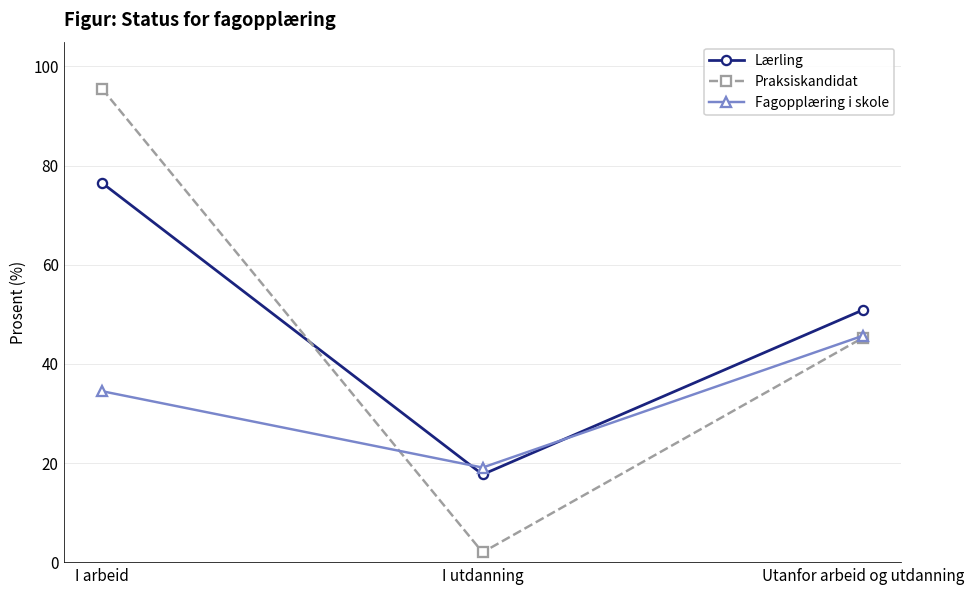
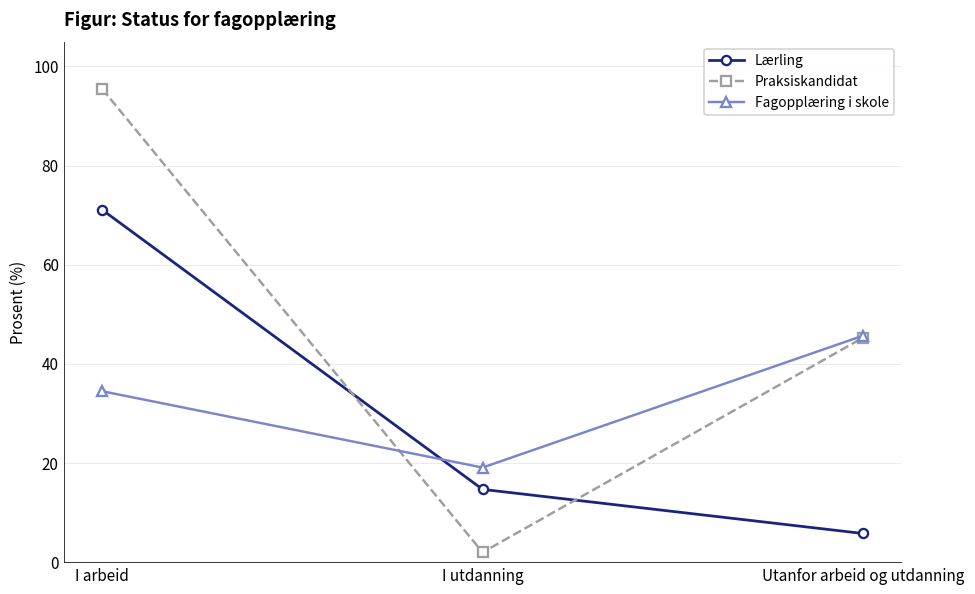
Lærling, I arbeid: 77 -> 71
Lærling, I utdanning: 18 -> 15
Lærling, Utanfor arbeid og utdanning: 51 -> 6
